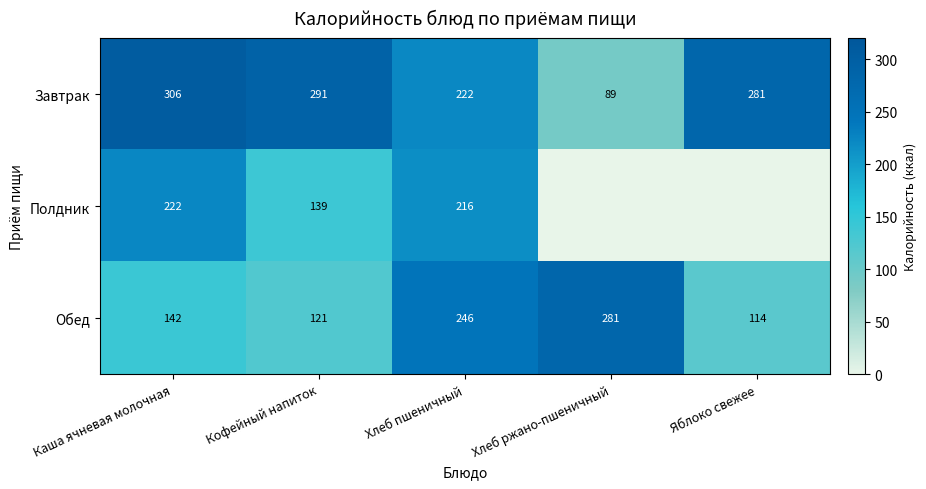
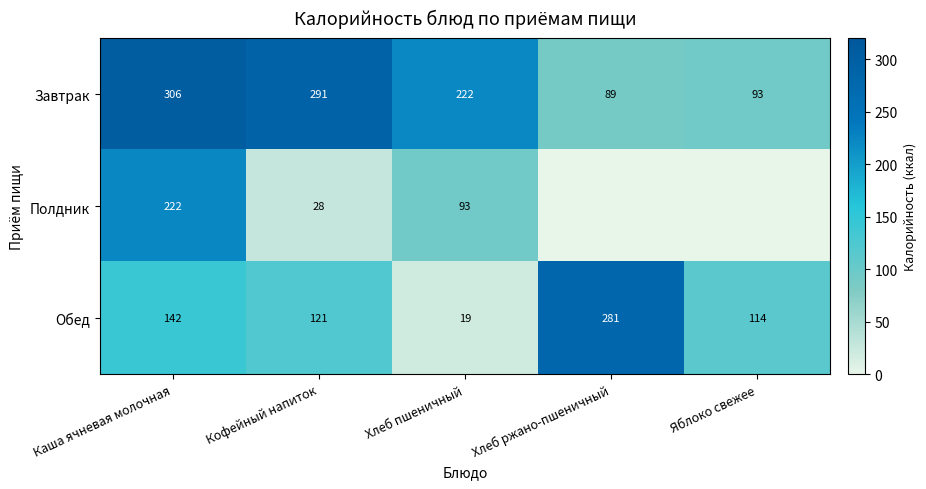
Завтрак, Яблоко свежее: 281 -> 93
Полдник, Кофейный напиток: 139 -> 28
Полдник, Хлеб пшеничный: 216 -> 93
Обед, Хлеб пшеничный: 246 -> 19
